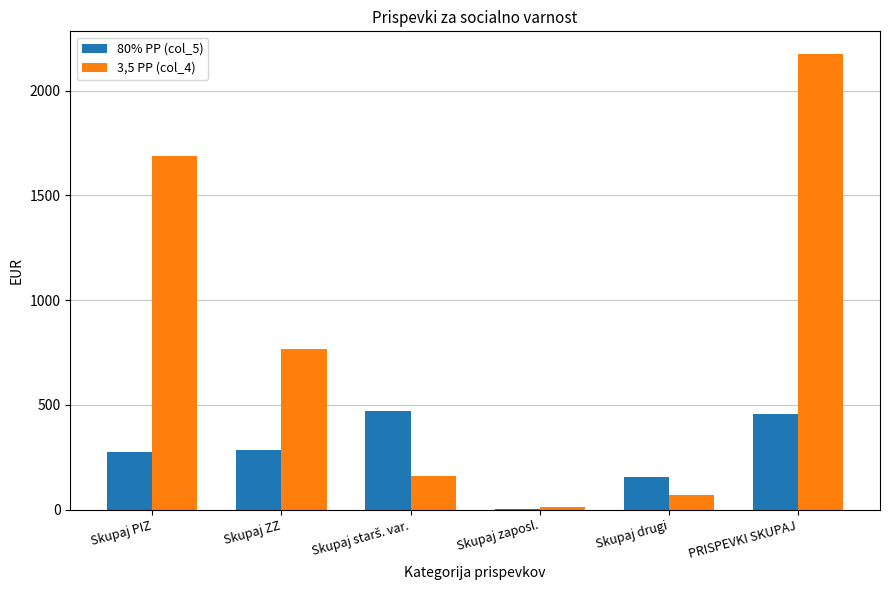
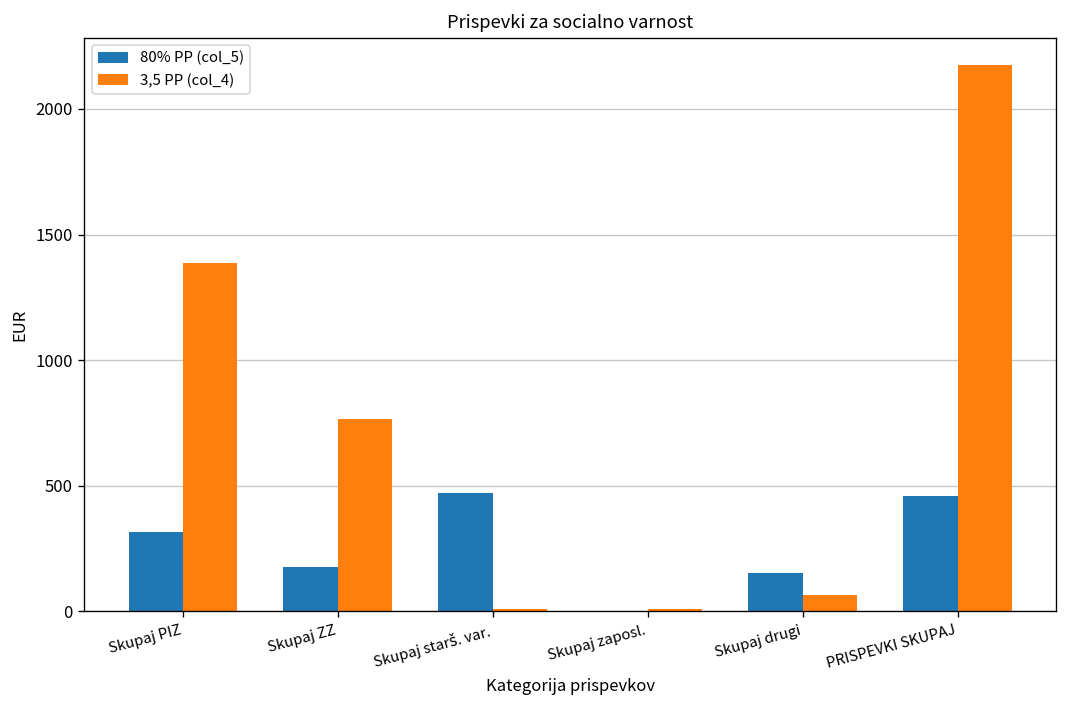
80% PP (col_5), Skupaj PIZ: 270 -> 320
3,5 PP (col_4), Skupaj PIZ: 1690 -> 1390
80% PP (col_5), Skupaj ZZ: 280 -> 180
3,5 PP (col_4), Skupaj starš. var.: 160 -> 10
